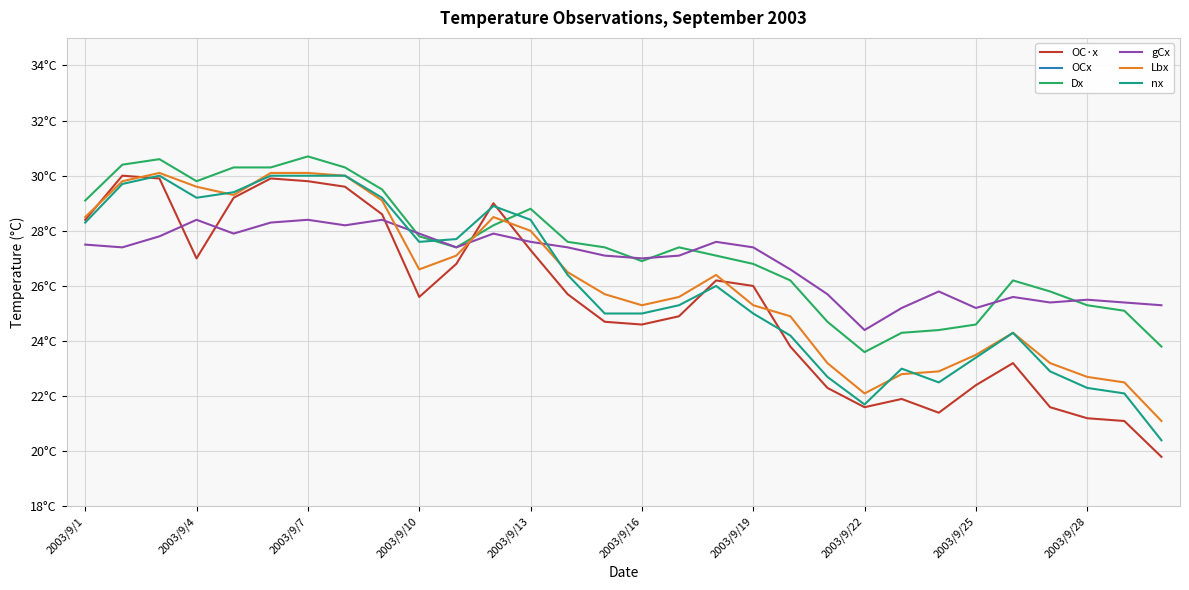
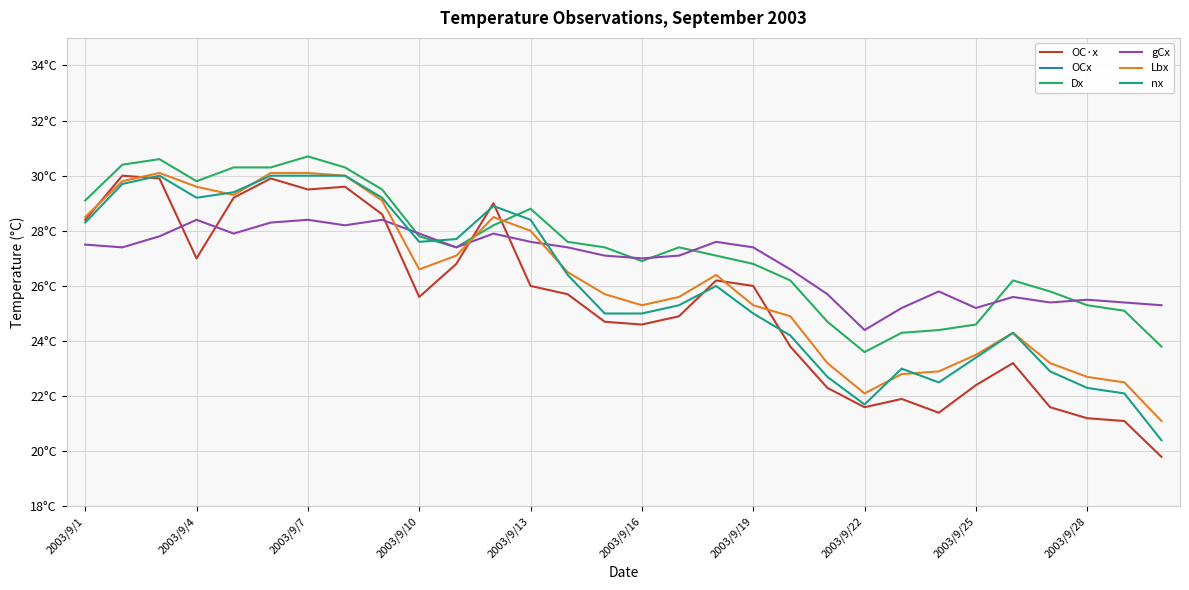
OC·x, 2003/9/7: 29.8°C -> 29.5°C
OC·x, 2003/9/13: 27.3°C -> 26.0°C
